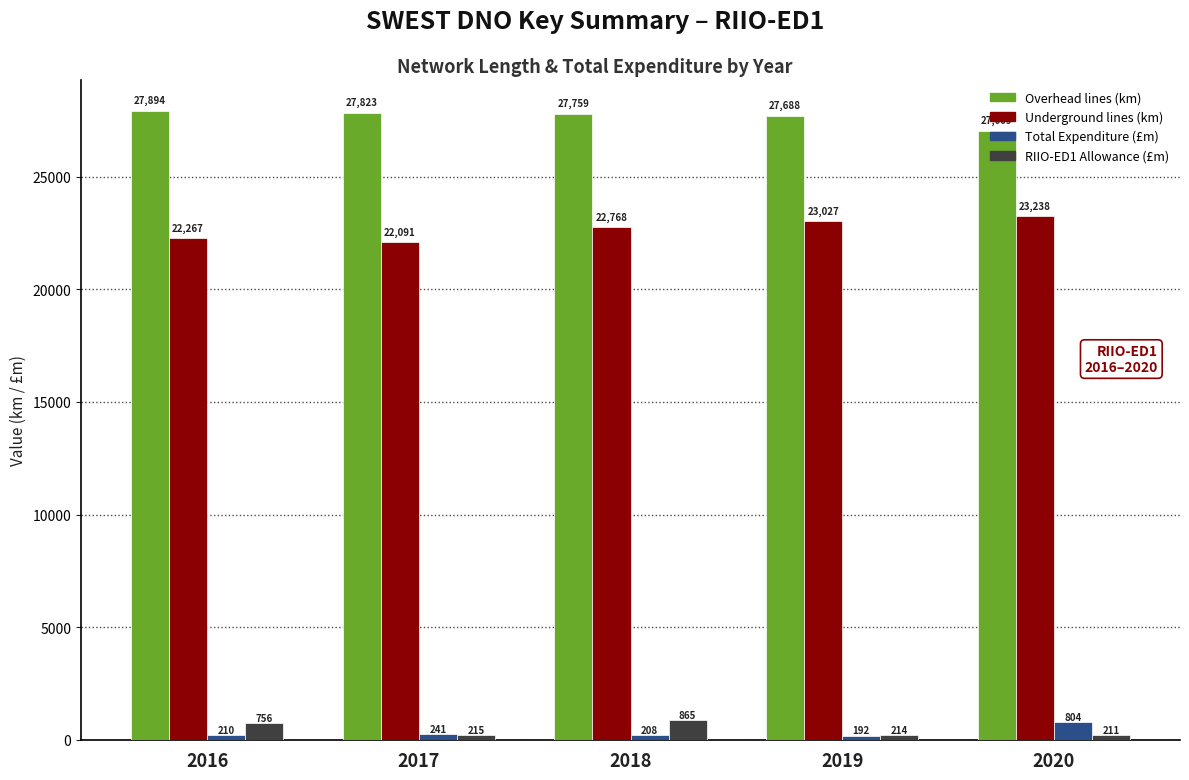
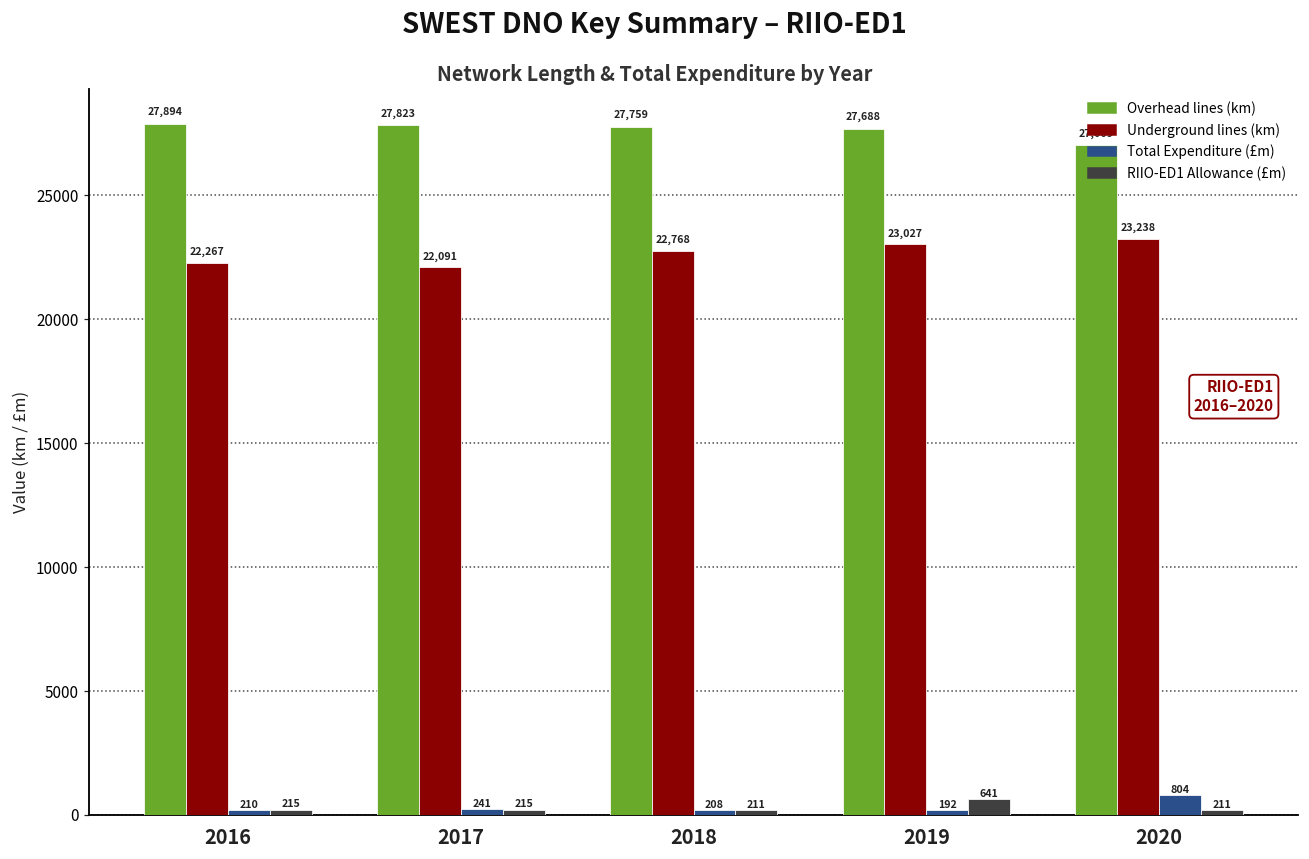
RIIO-ED1 Allowance (£m), 2016: 756 -> 215
RIIO-ED1 Allowance (£m), 2018: 865 -> 211
RIIO-ED1 Allowance (£m), 2019: 214 -> 641
